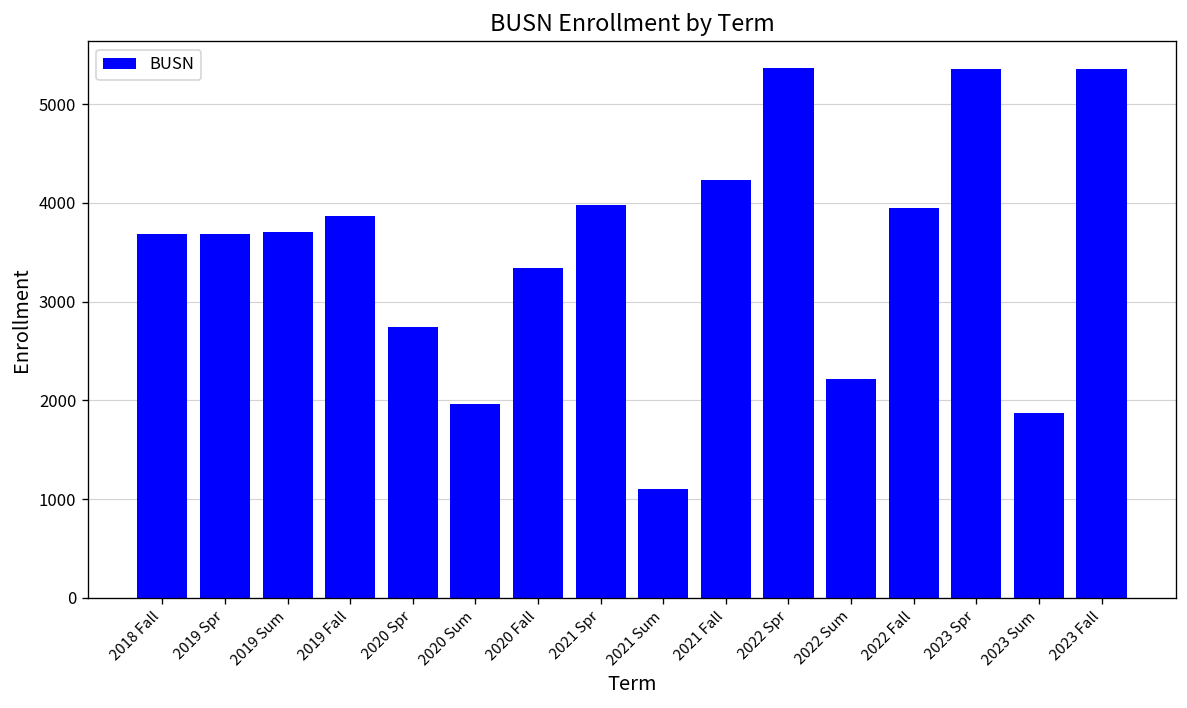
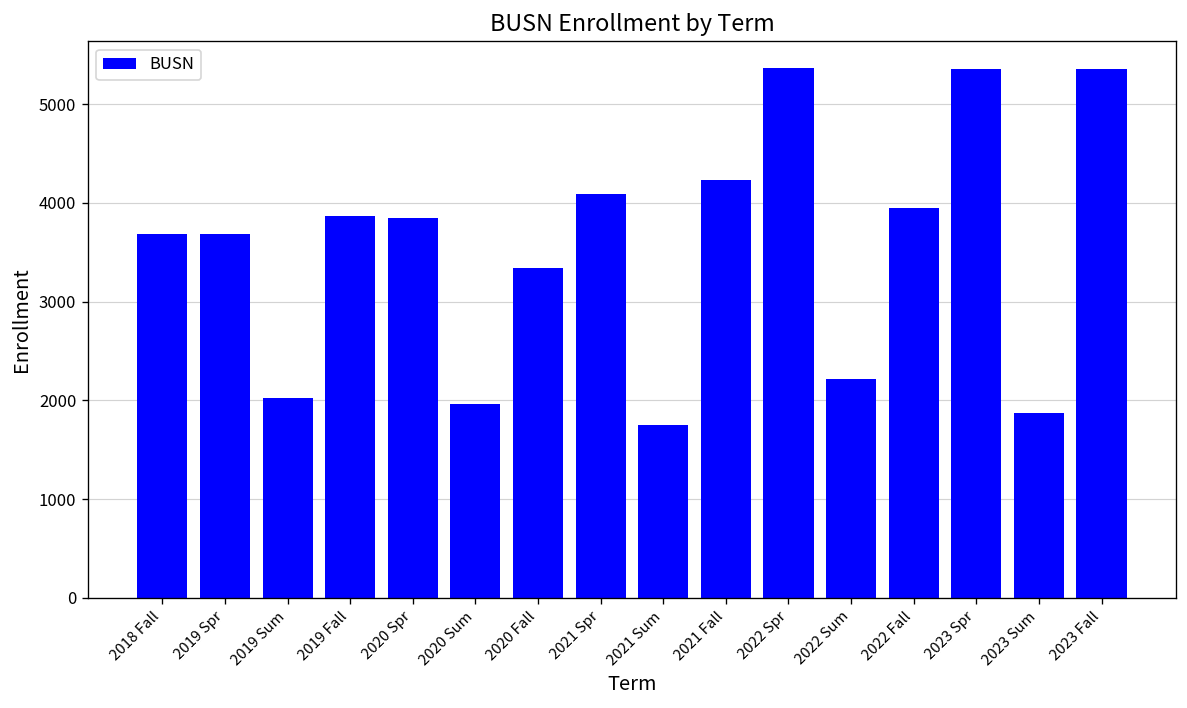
2019 Sum: 3700 -> 2000
2020 Spr: 2700 -> 3800
2021 Spr: 4000 -> 4100
2021 Sum: 1100 -> 1800
